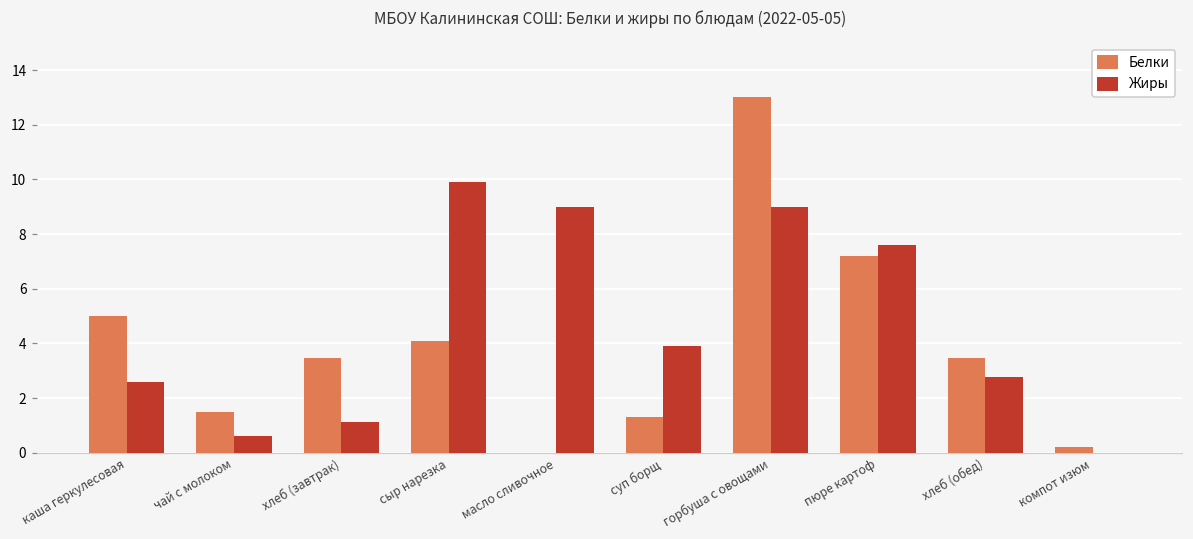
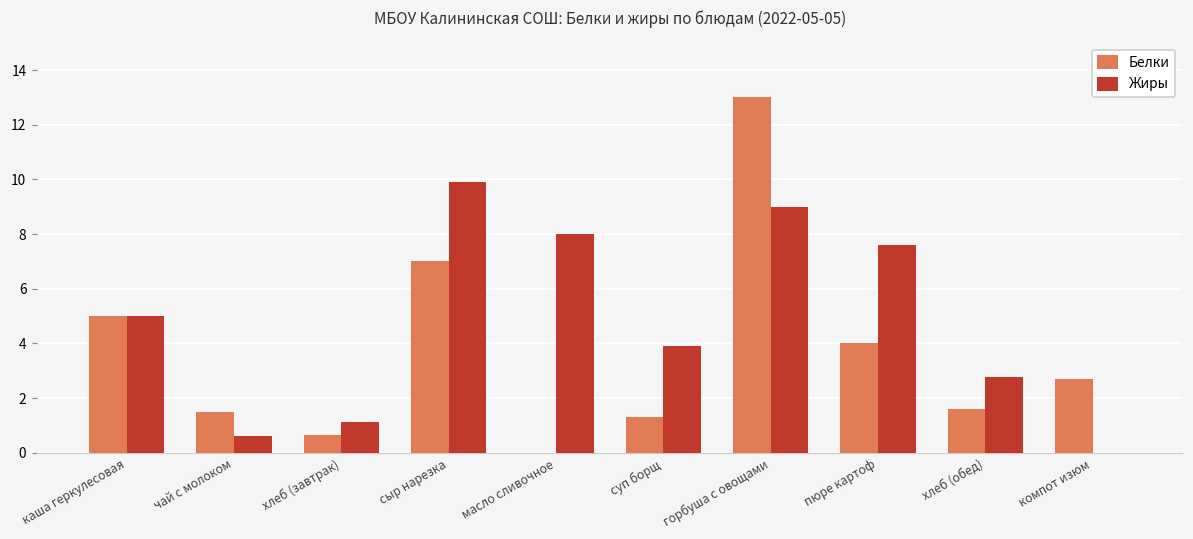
Жиры, каша геркулесовая: 2.6 -> 5.0
Белки, хлеб (завтрак): 3.5 -> 0.7
Белки, сыр нарезка: 4.1 -> 7.0
Жиры, масло сливочное: 9 -> 8
Белки, пюре картоф: 7.2 -> 4.0
Белки, хлеб (обед): 3.5 -> 1.6
Белки, компот изюм: 0.2 -> 2.7
